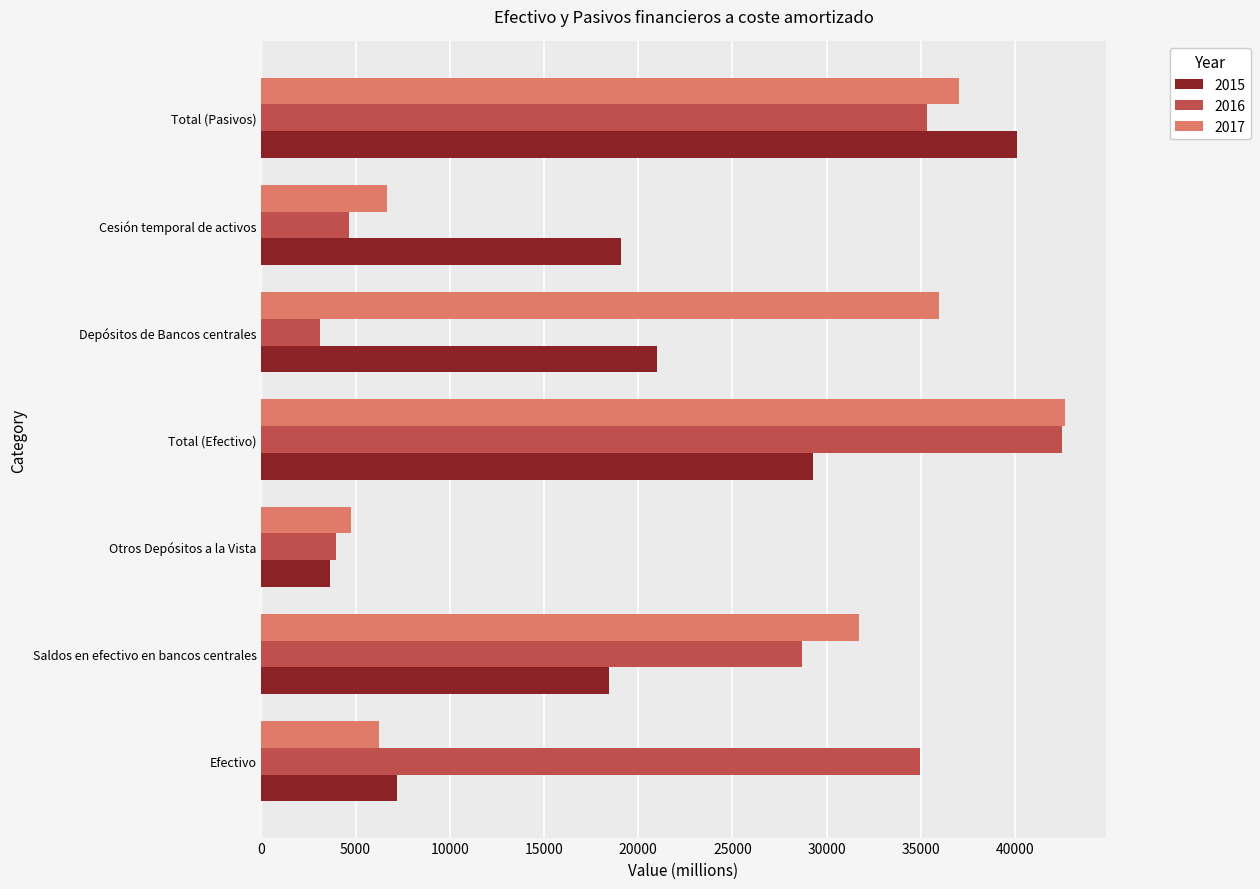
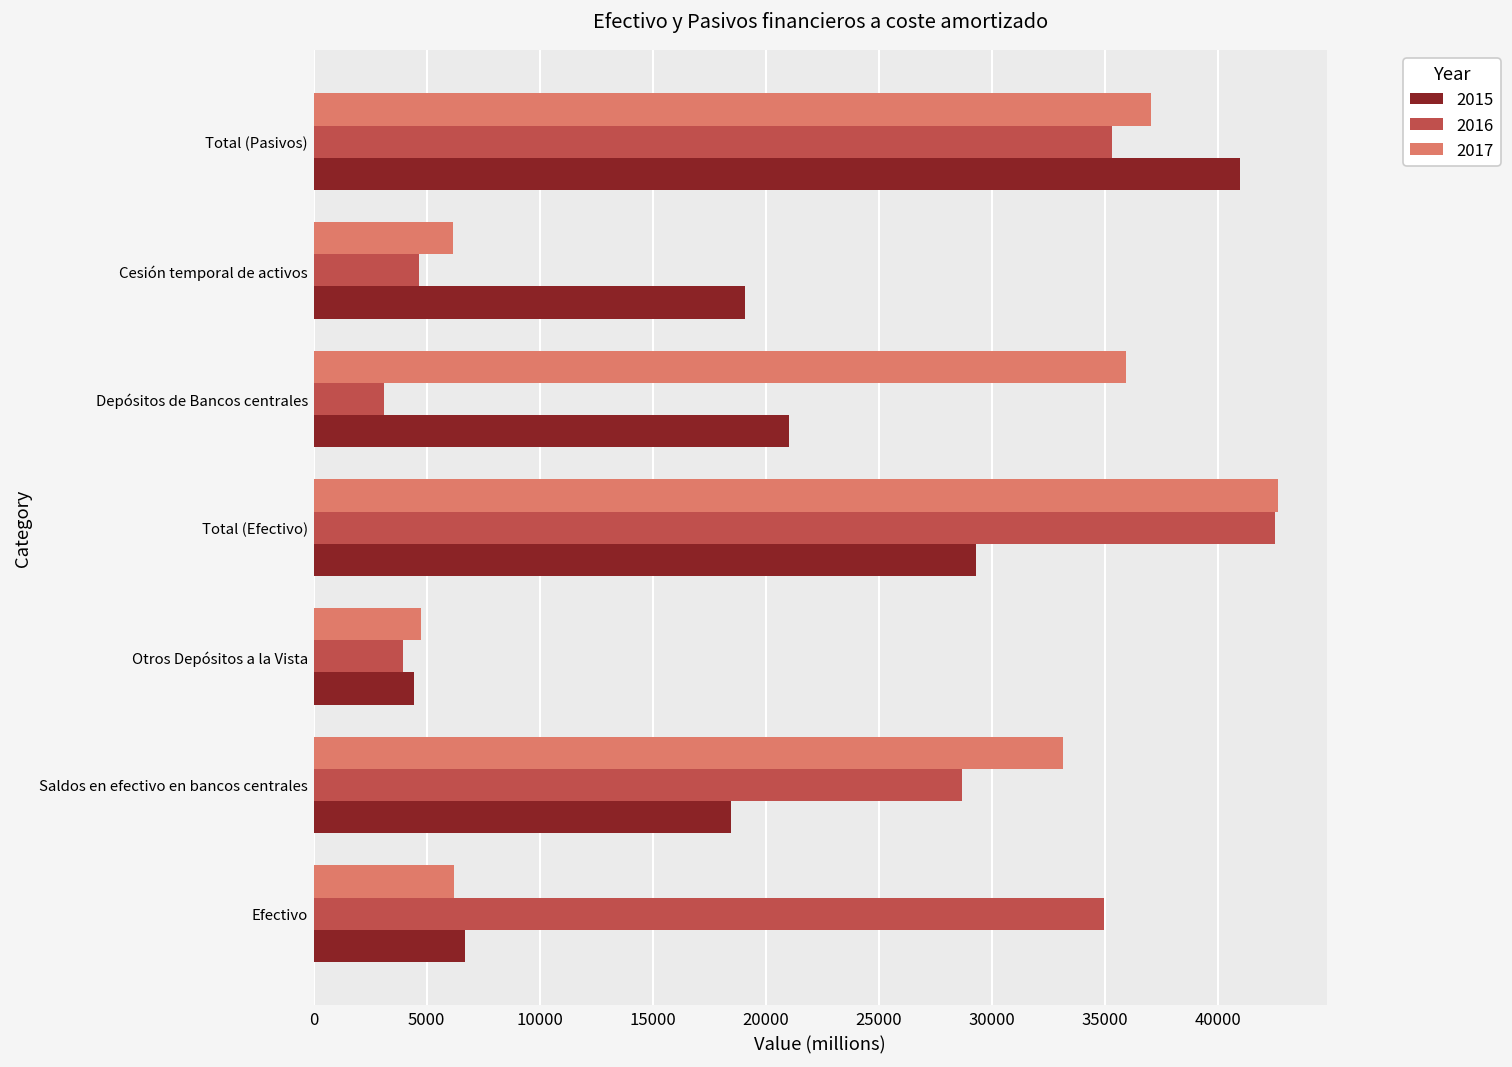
2015, Total (Pasivos): 40100 -> 41000
2017, Cesión temporal de activos: 6600 -> 6200
2015, Otros Depósitos a la Vista: 3600 -> 4400
2017, Saldos en efectivo en bancos centrales: 31700 -> 33100
2015, Efectivo: 7200 -> 6700
